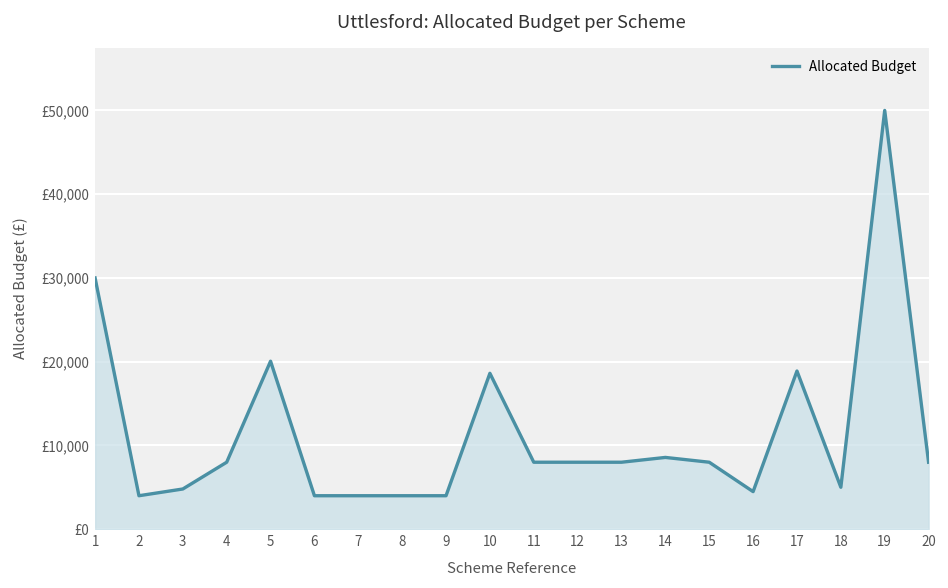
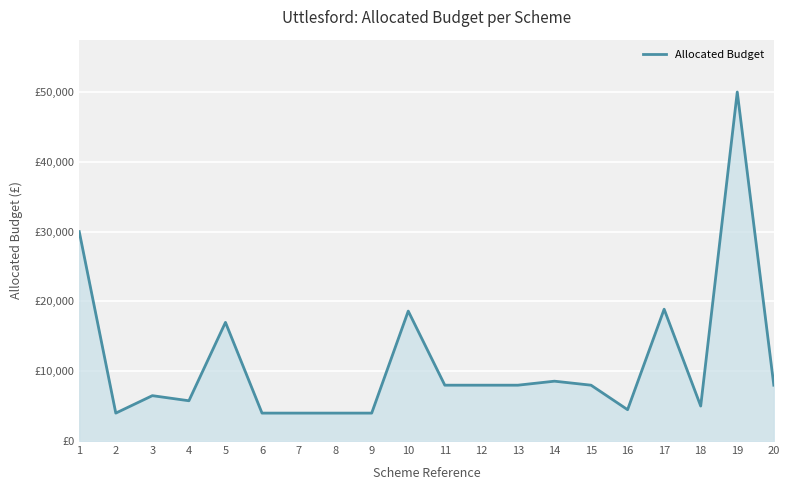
3: £5,000 -> £7,000
4: £8,000 -> £6,000
5: £20,000 -> £17,000
